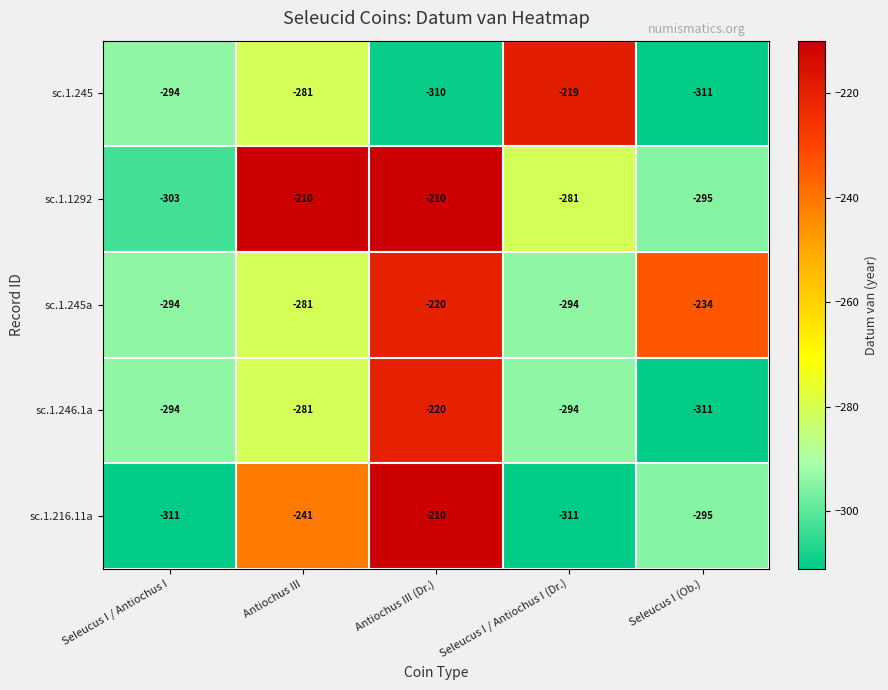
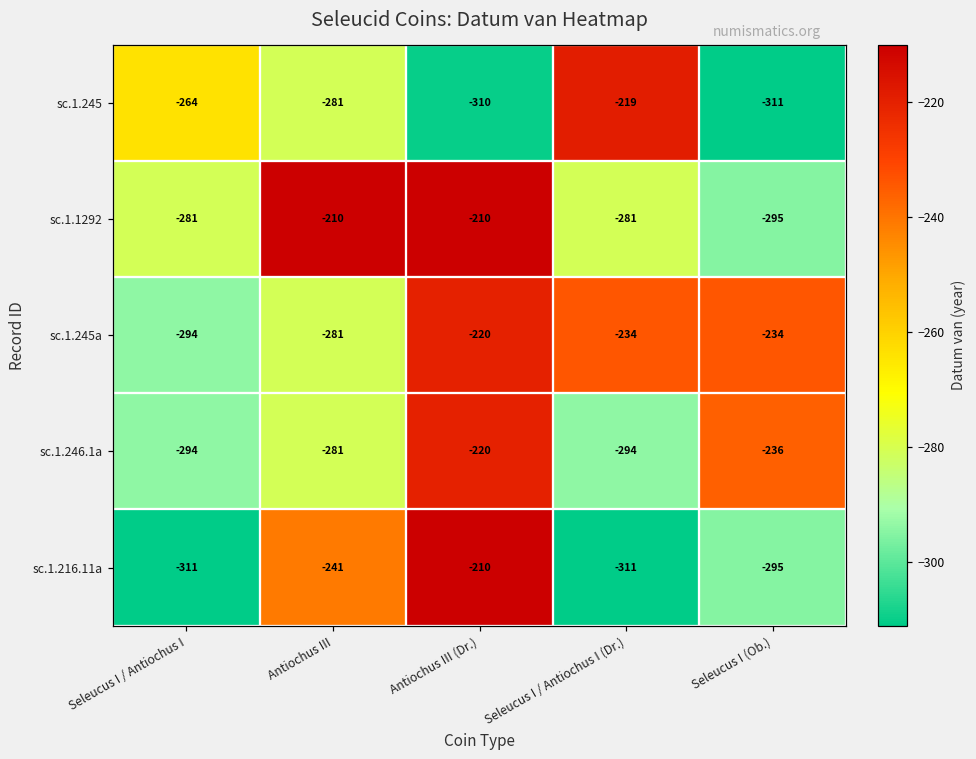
sc.1.245, Seleucus I / Antiochus I: -294 -> -264
sc.1.1292, Seleucus I / Antiochus I: -303 -> -281
sc.1.245a, Seleucus I / Antiochus I (Dr.): -294 -> -234
sc.1.246.1a, Seleucus I (Ob.): -311 -> -236
